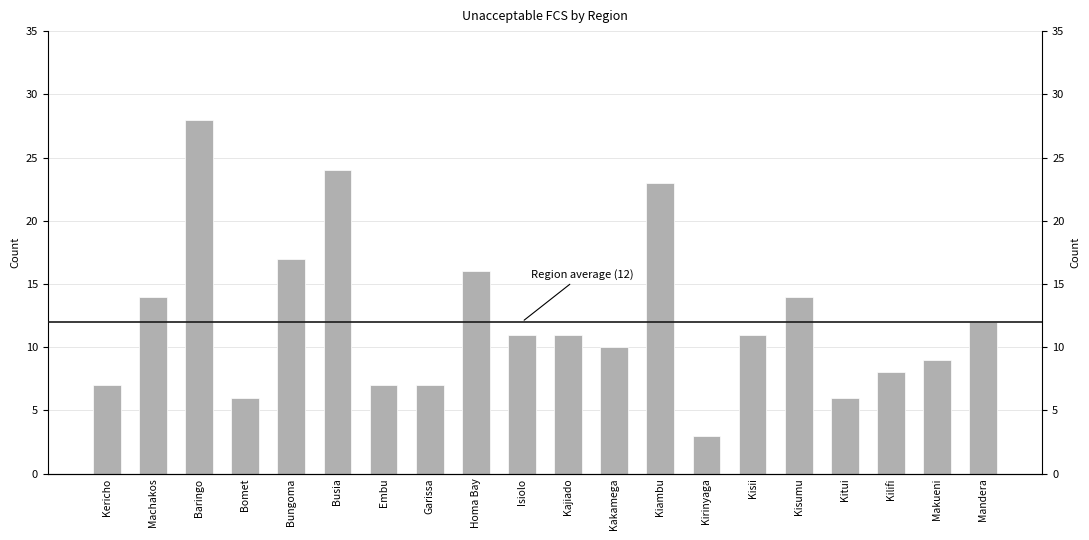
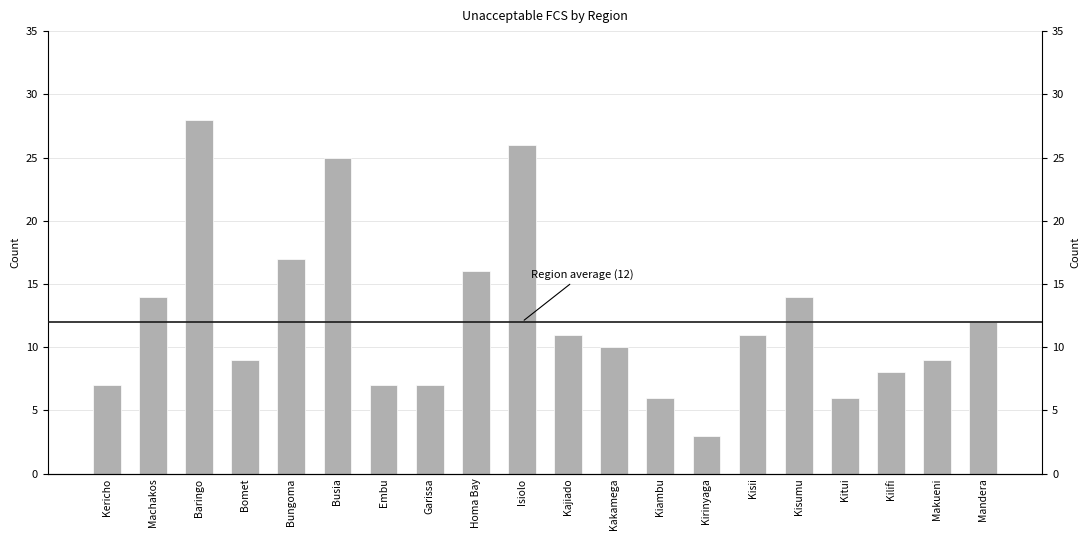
Bomet: 6 -> 9
Busia: 24 -> 25
Isiolo: 11 -> 26
Kiambu: 23 -> 6
